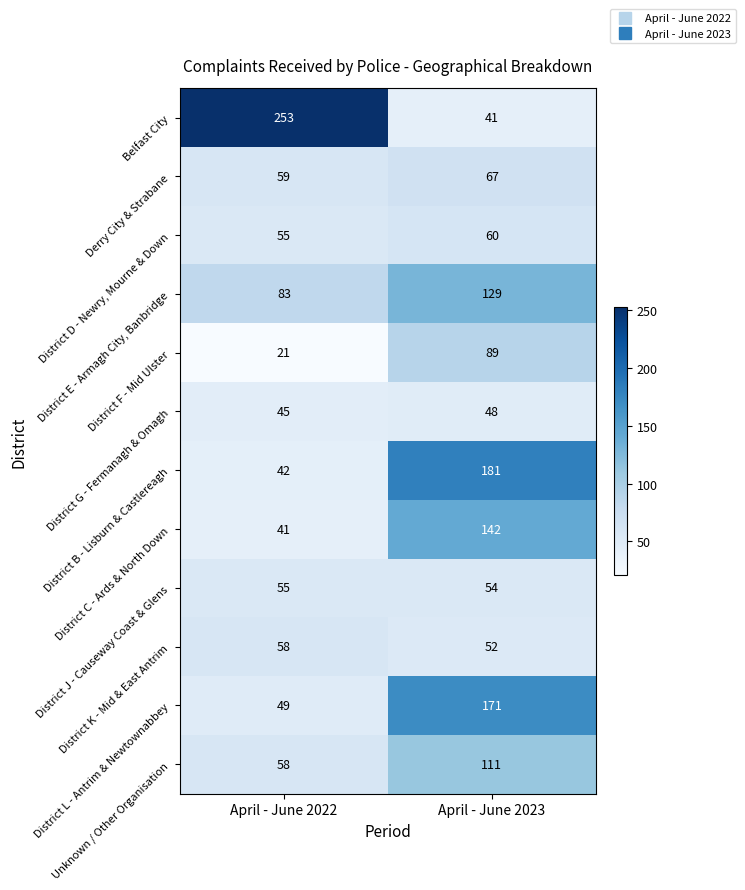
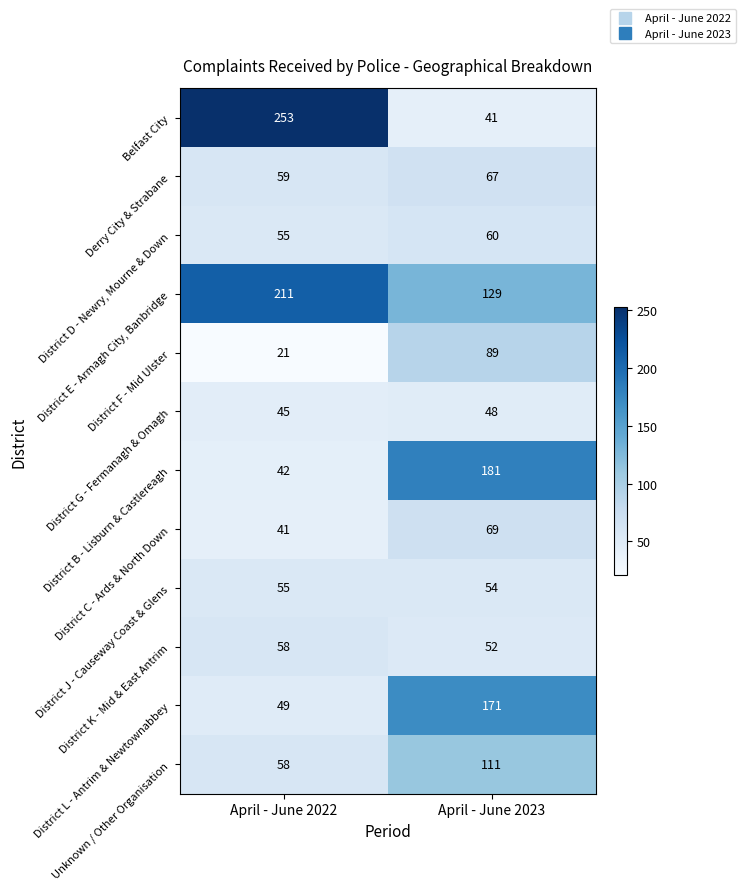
District E - Armagh City, Banbridge, April - June 2022: 83 -> 211
District C - Ards & North Down, April - June 2023: 142 -> 69
